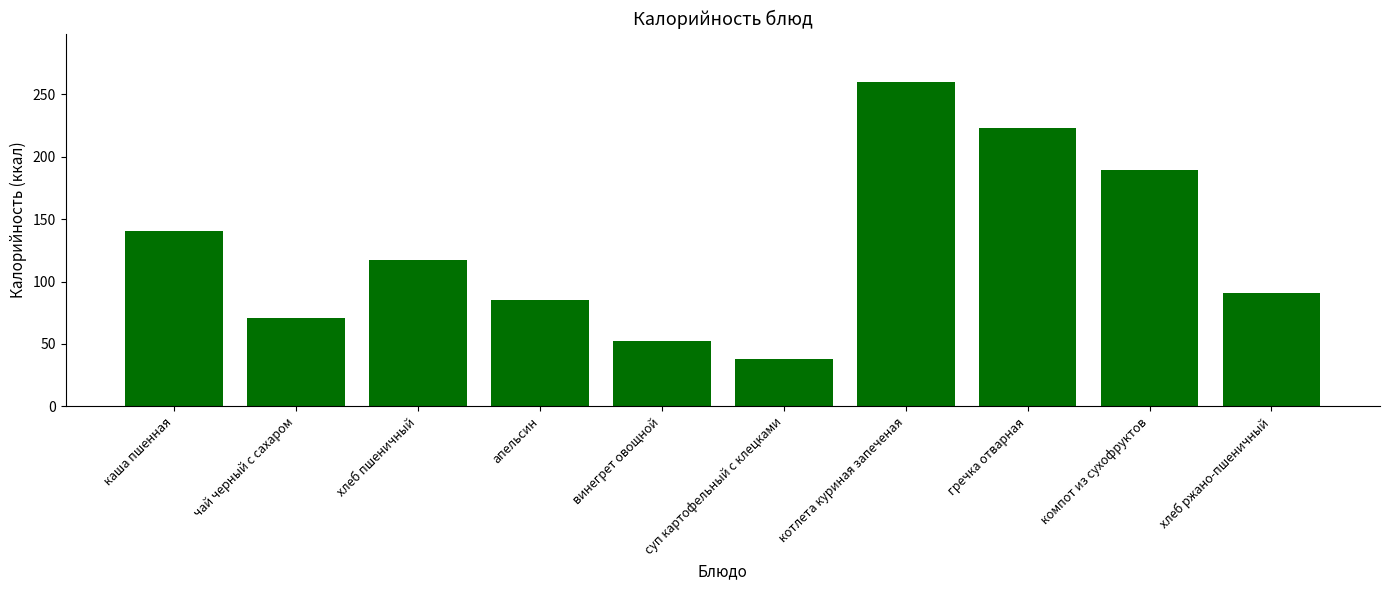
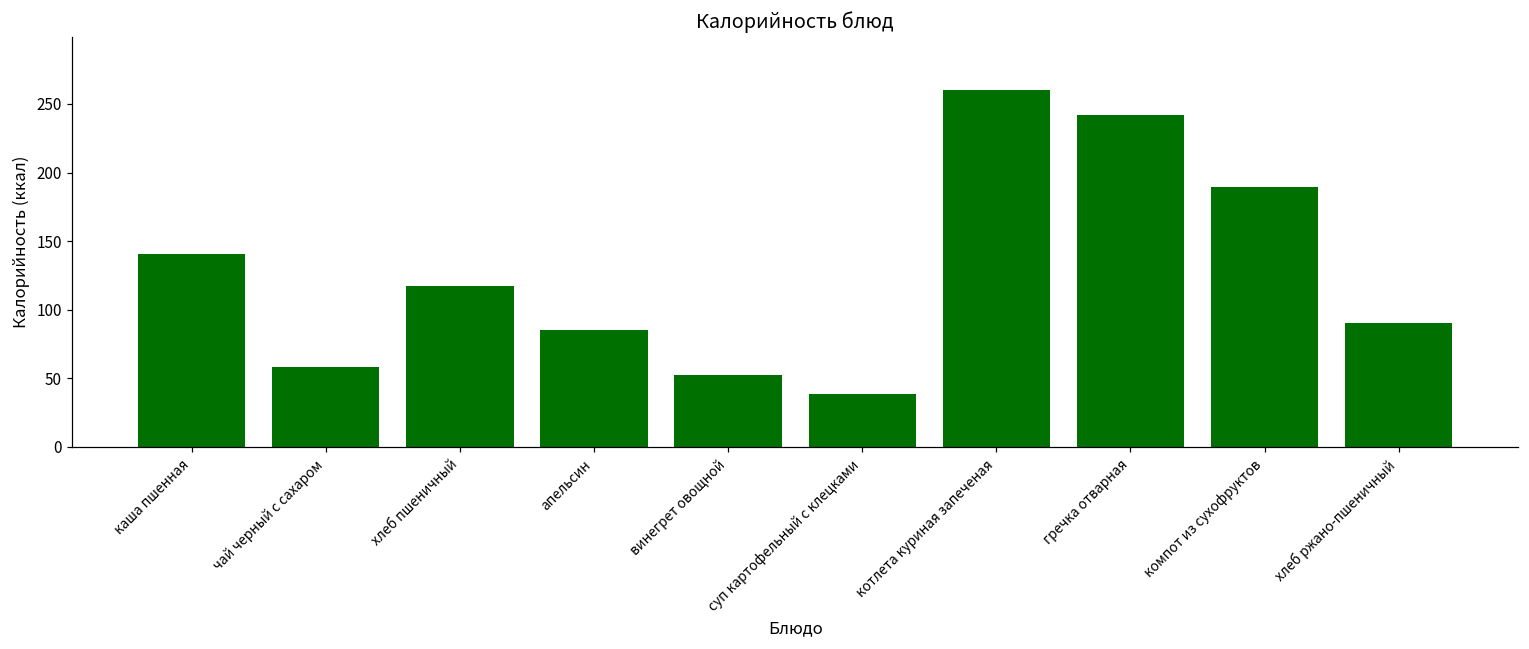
чай черный с сахаром: 71 -> 58
гречка отварная: 223 -> 242
